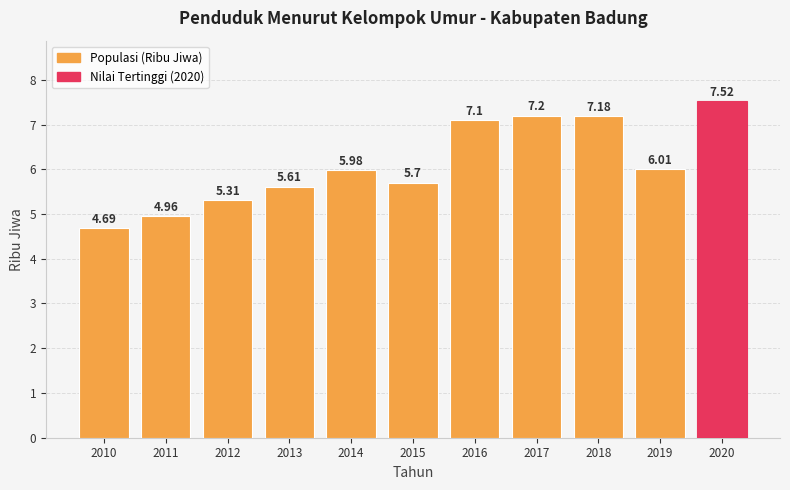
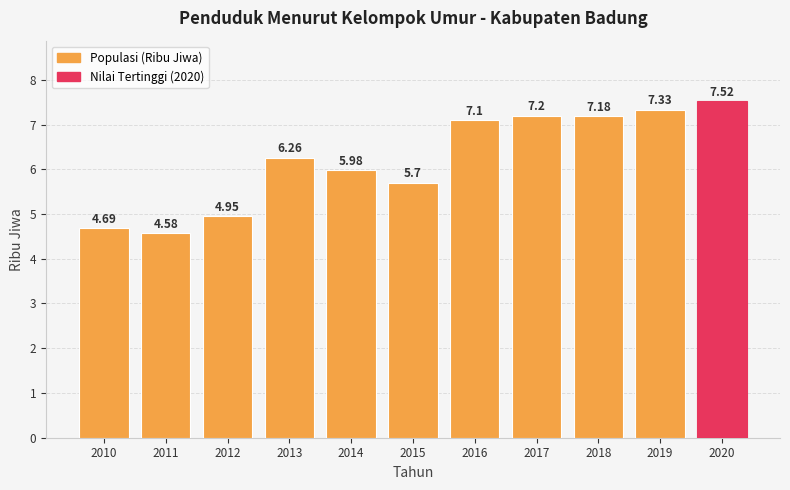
2011: 4.96 -> 4.58
2012: 5.31 -> 4.95
2013: 5.61 -> 6.26
2019: 6.01 -> 7.33
